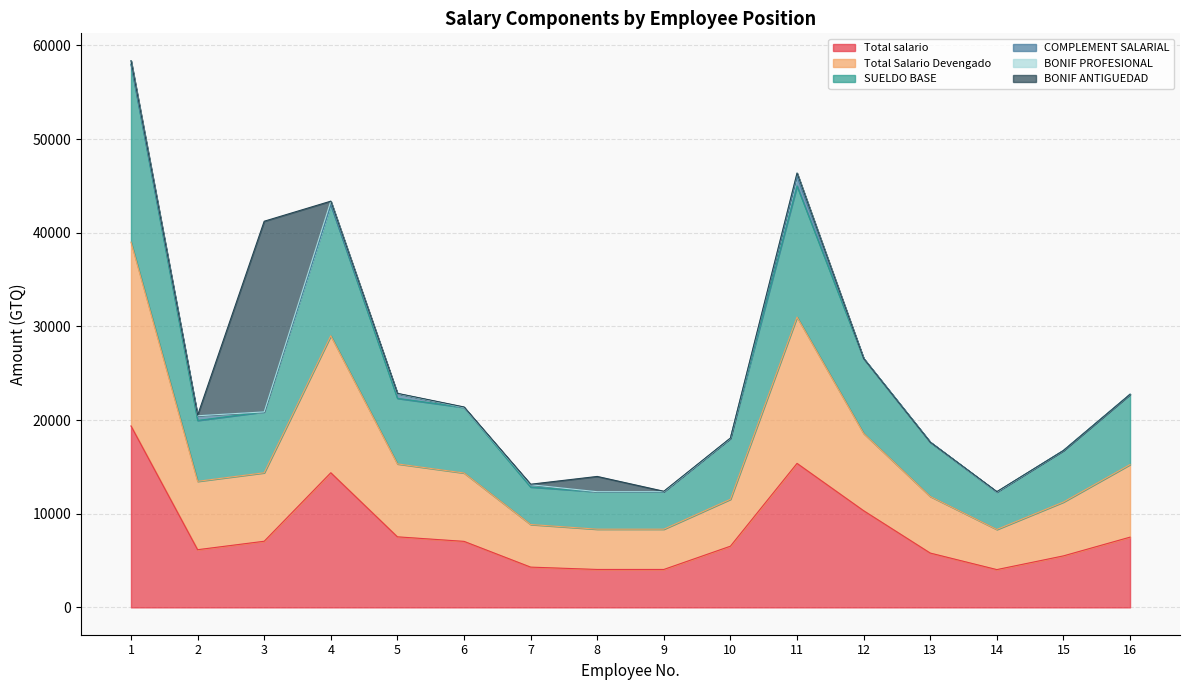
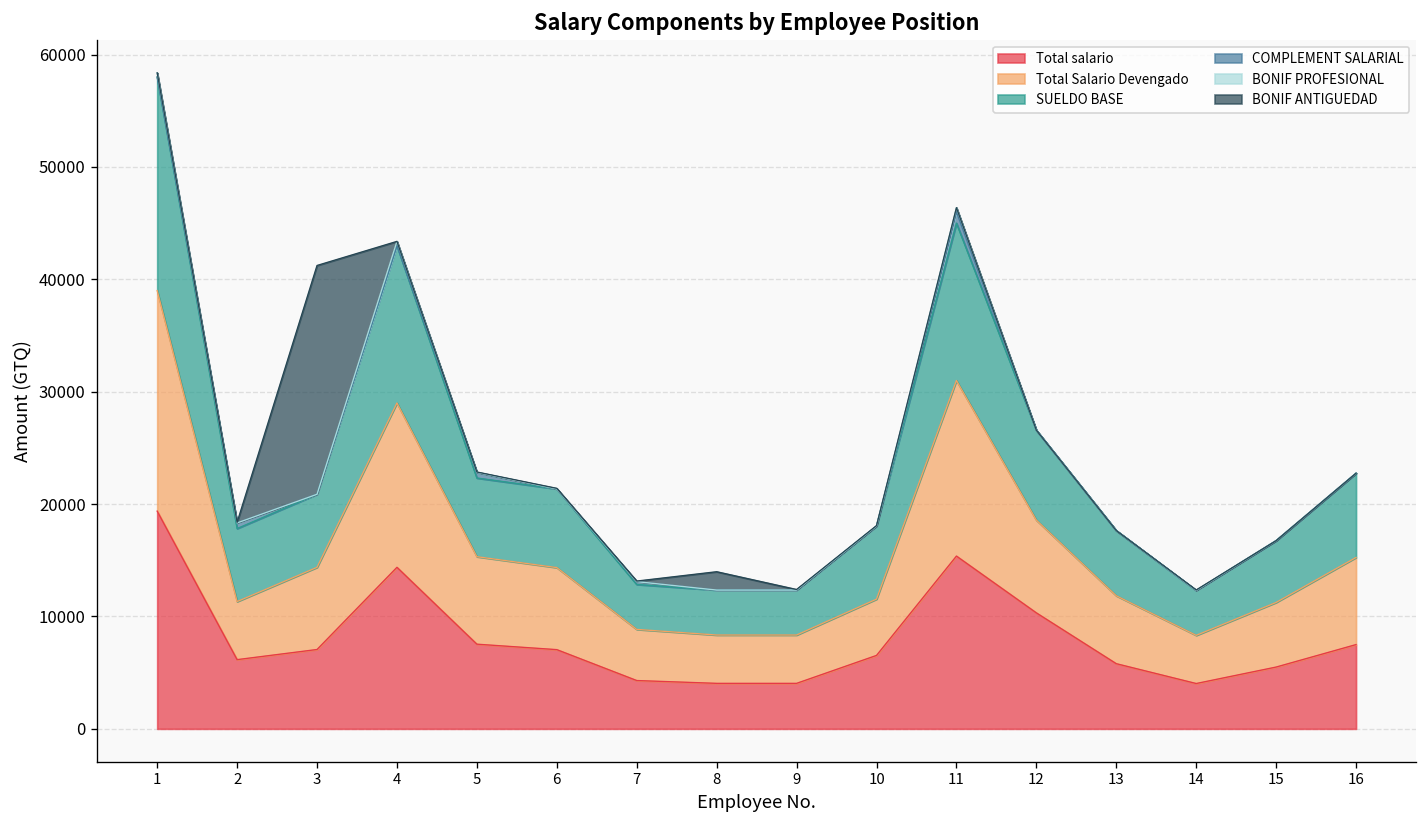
Total Salario Devengado, 2: 7000 -> 5000
